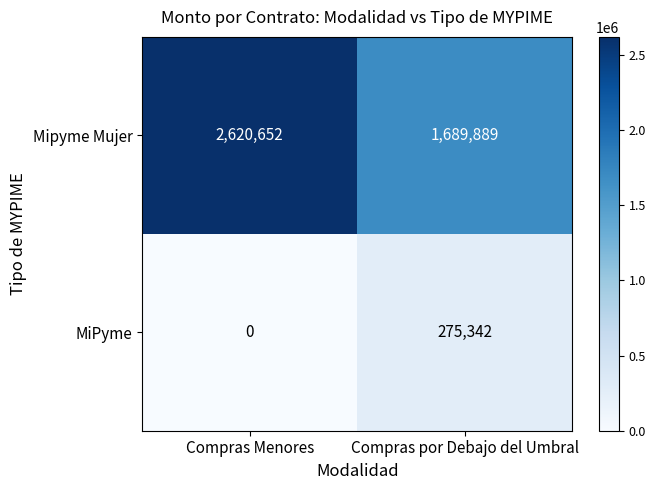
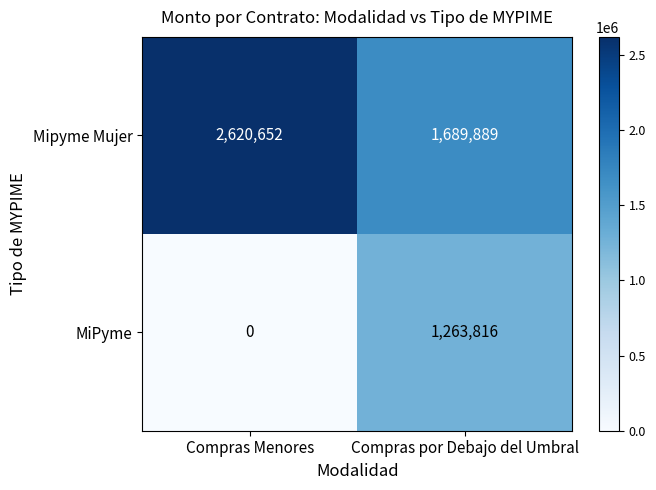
MiPyme, Compras por Debajo del Umbral: 275,342 -> 1,263,816
